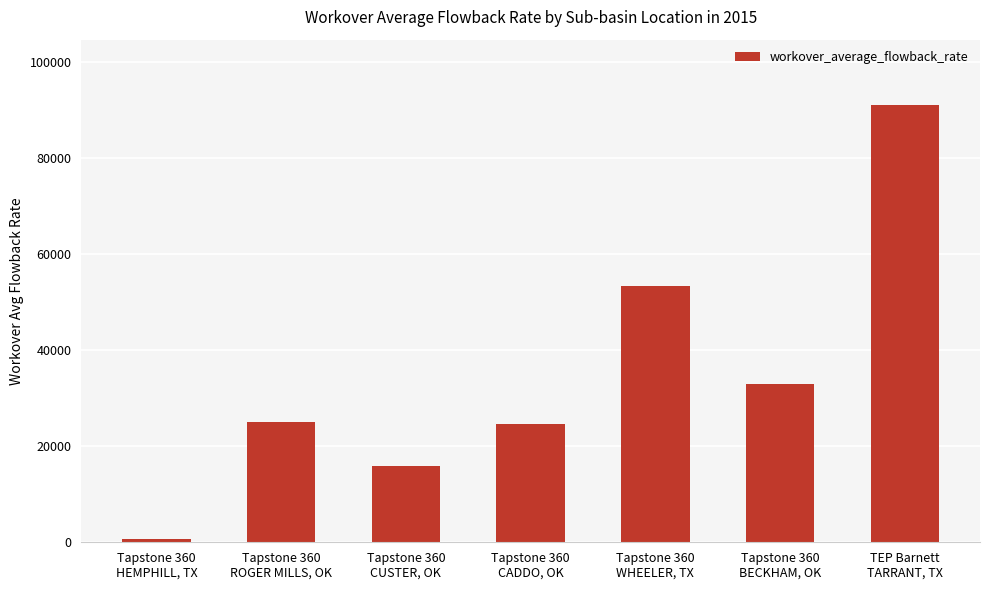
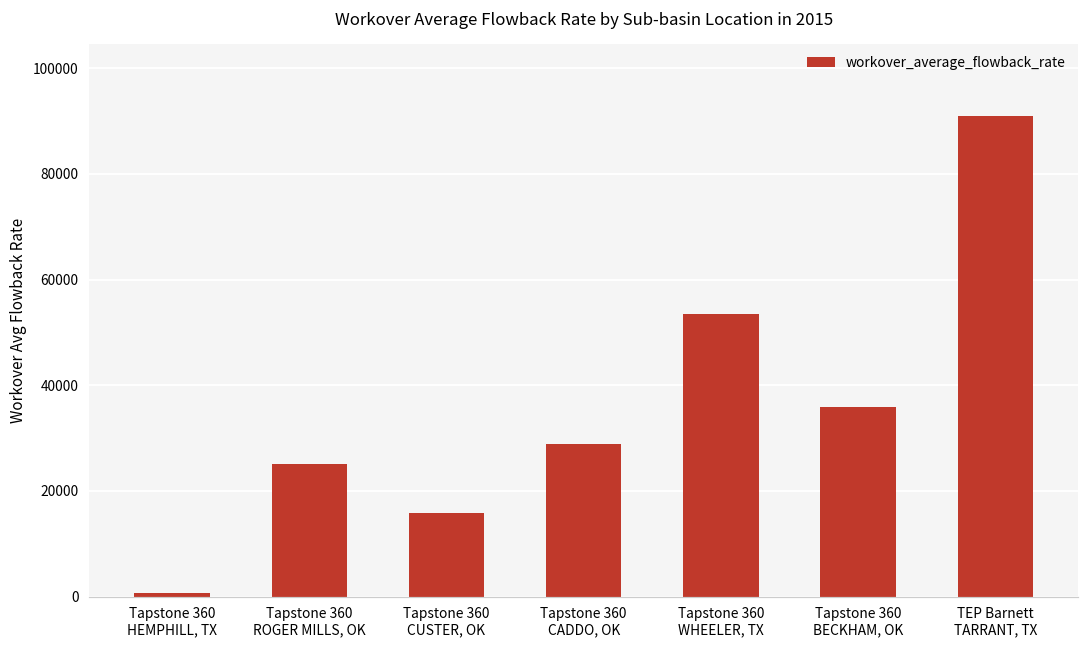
Tapstone 360 CADDO, OK: 25000 -> 29000
Tapstone 360 BECKHAM, OK: 33000 -> 36000
